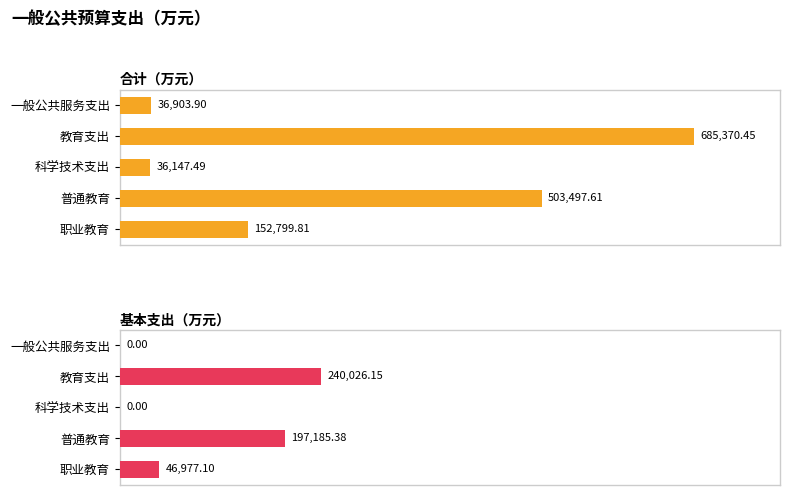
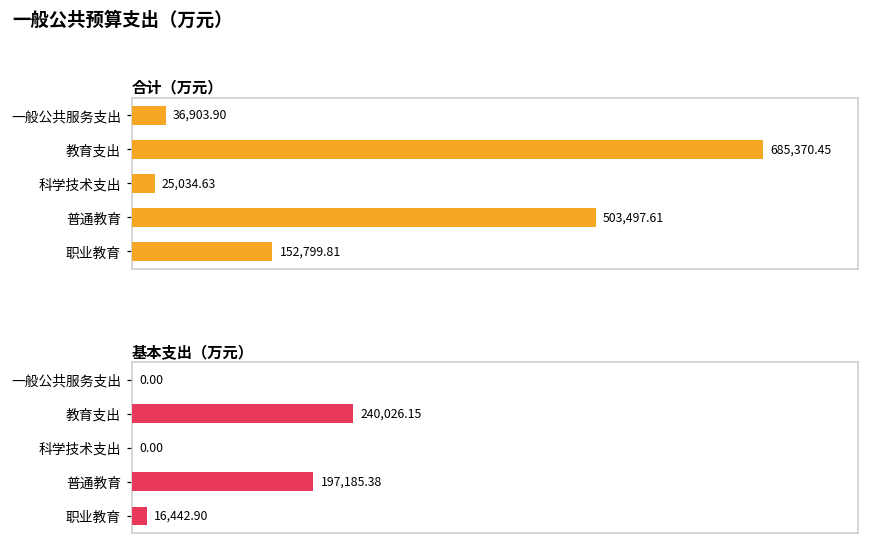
合计（万元）, 科学技术支出: 36,147.49 -> 25,034.63
基本支出（万元）, 职业教育: 46,977.10 -> 16,442.90
